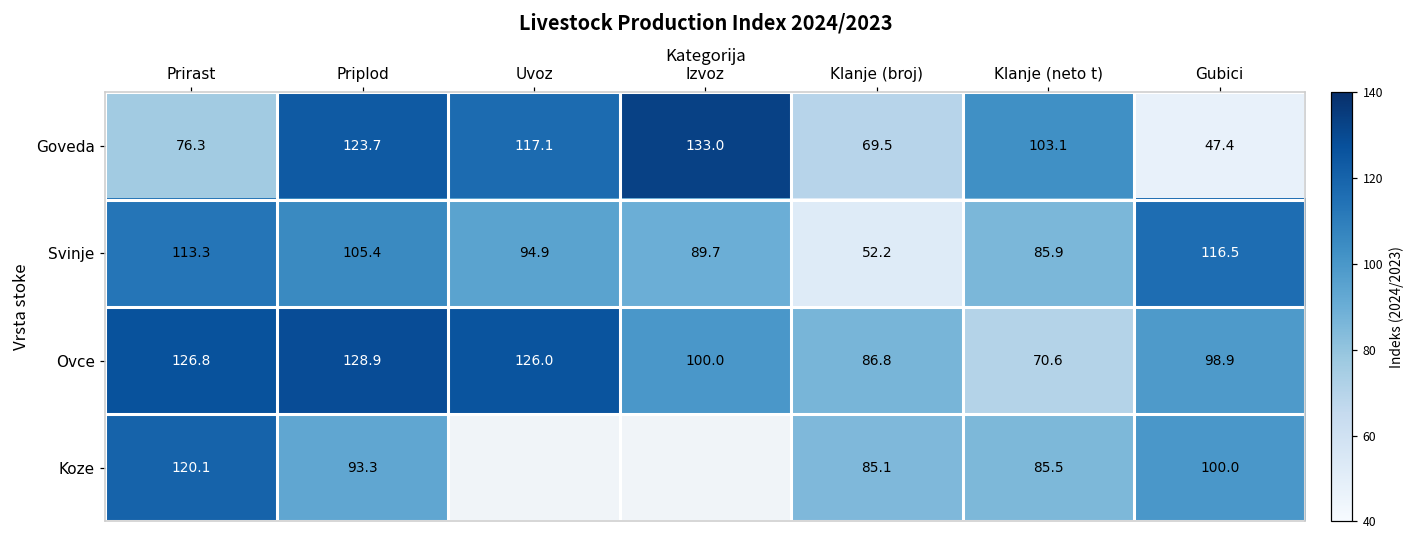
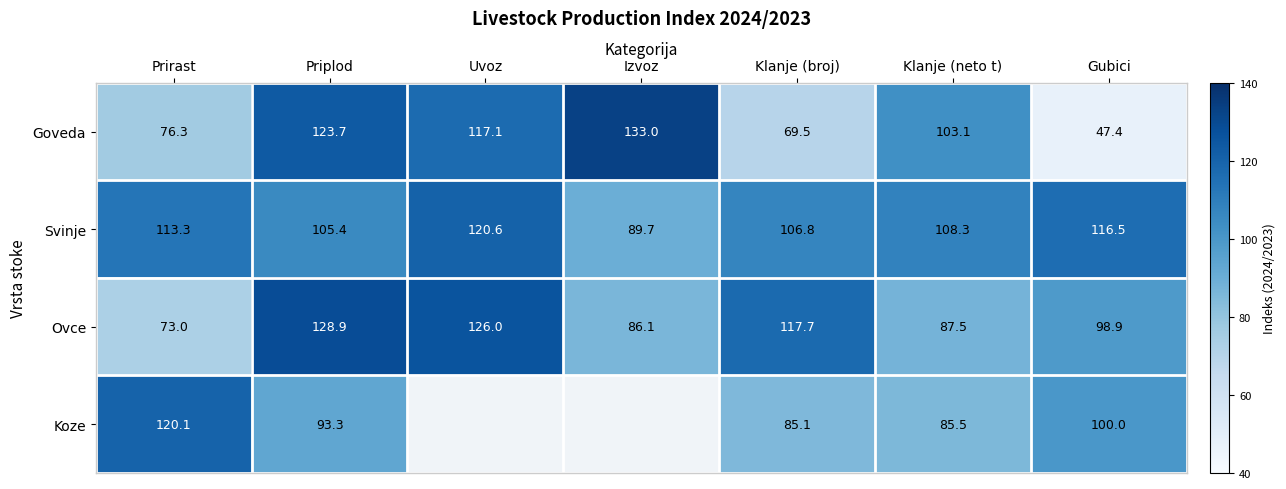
Svinje, Uvoz: 94.9 -> 120.6
Svinje, Klanje (broj): 52.2 -> 106.8
Svinje, Klanje (neto t): 85.9 -> 108.3
Ovce, Prirast: 126.8 -> 73.0
Ovce, Izvoz: 100.0 -> 86.1
Ovce, Klanje (broj): 86.8 -> 117.7
Ovce, Klanje (neto t): 70.6 -> 87.5
